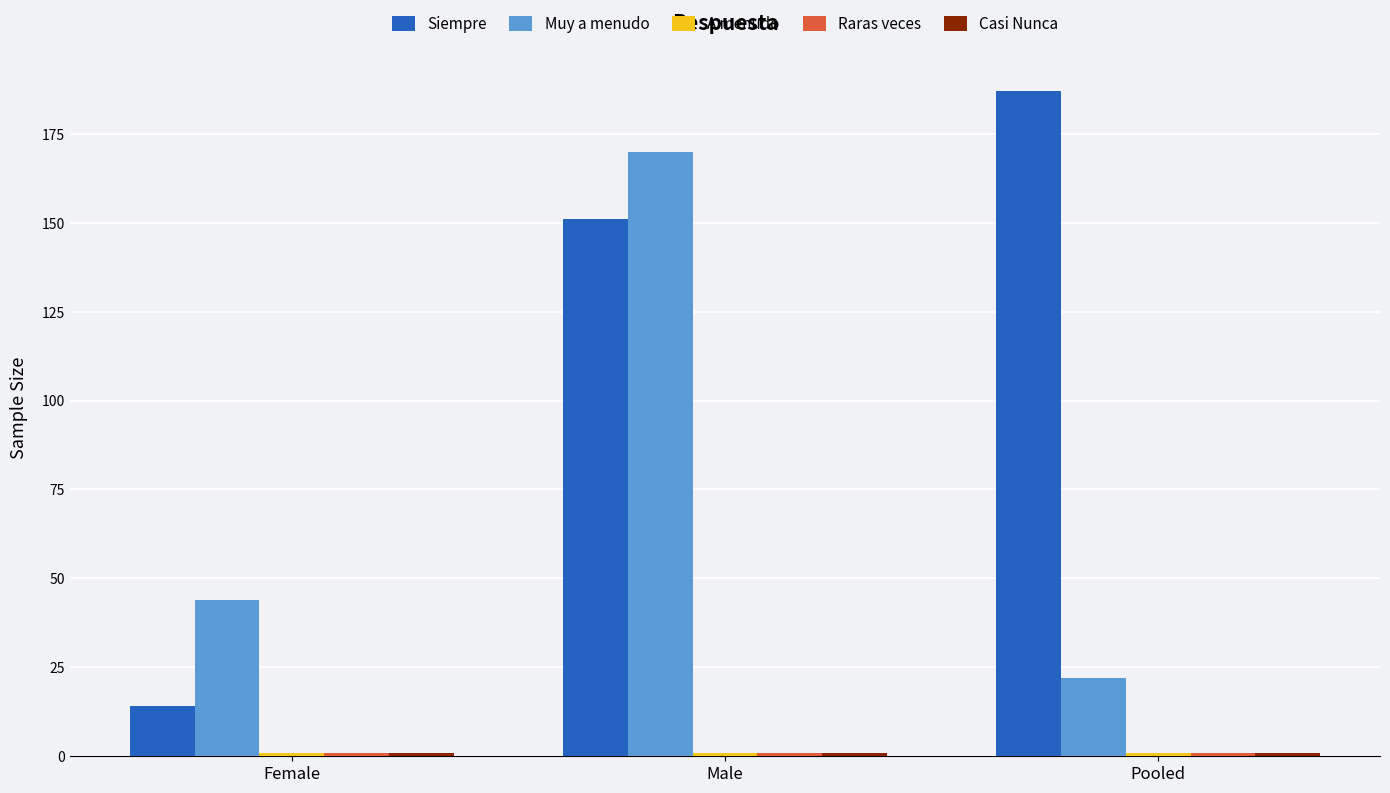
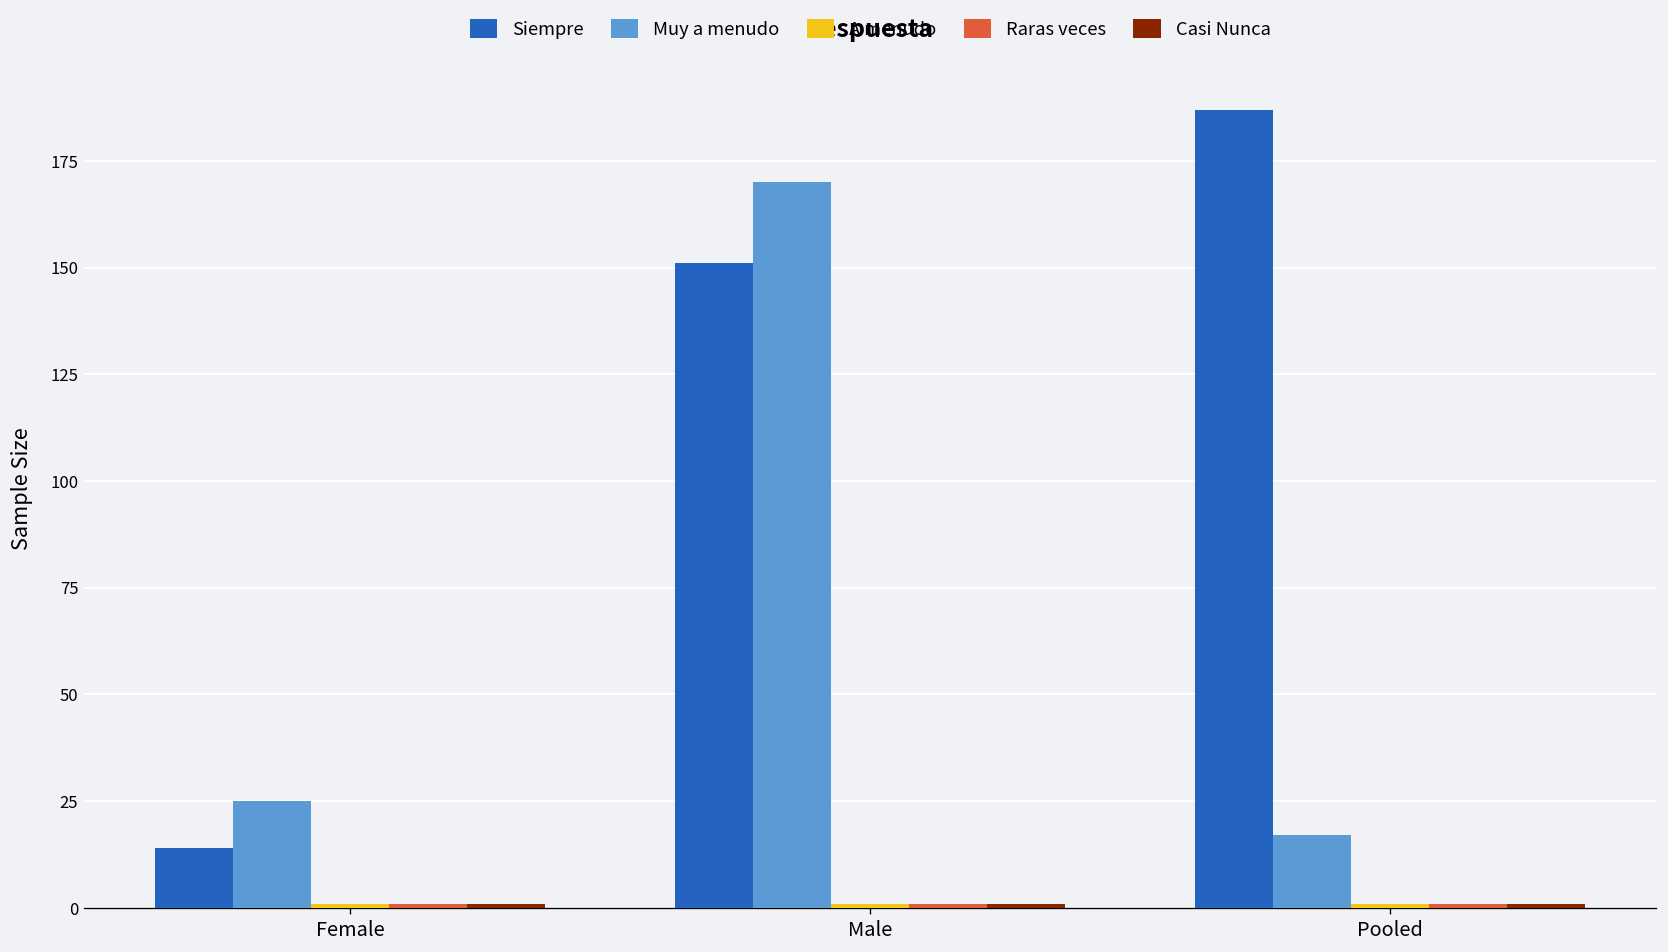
Muy a menudo, Female: 44 -> 25
Muy a menudo, Pooled: 22 -> 17
